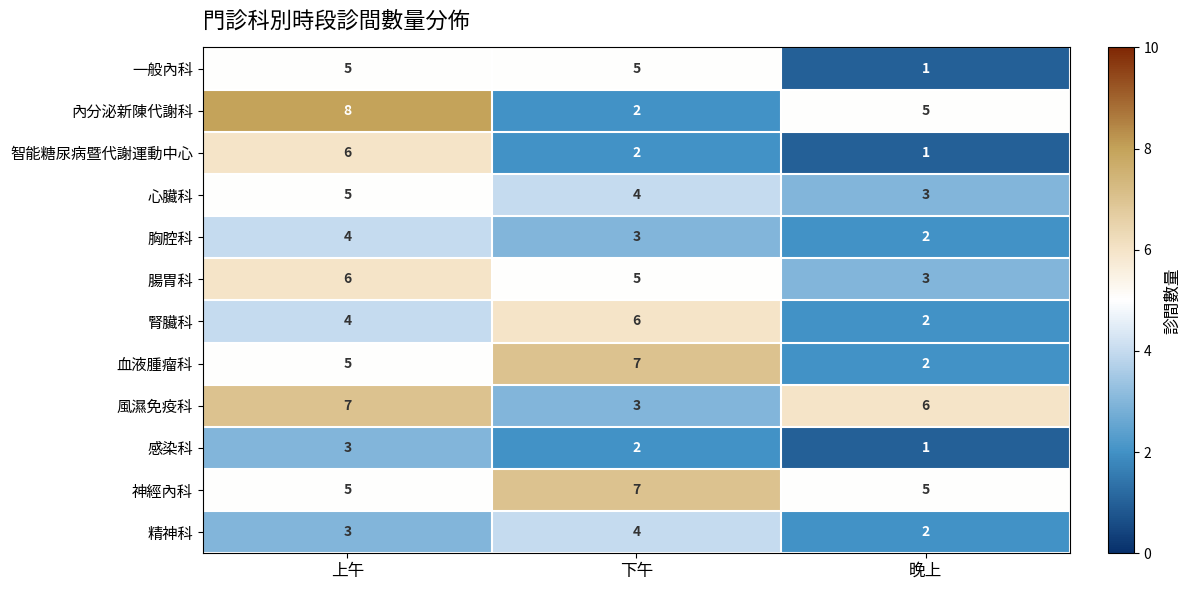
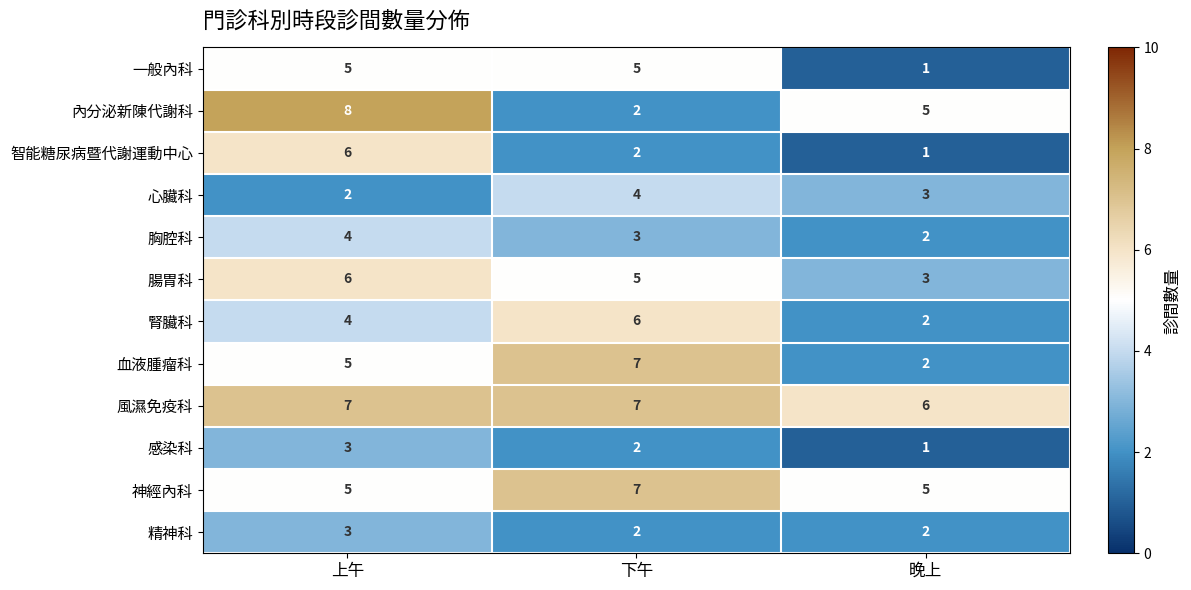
心臟科, 上午: 5 -> 2
風濕免疫科, 下午: 3 -> 7
精神科, 下午: 4 -> 2
